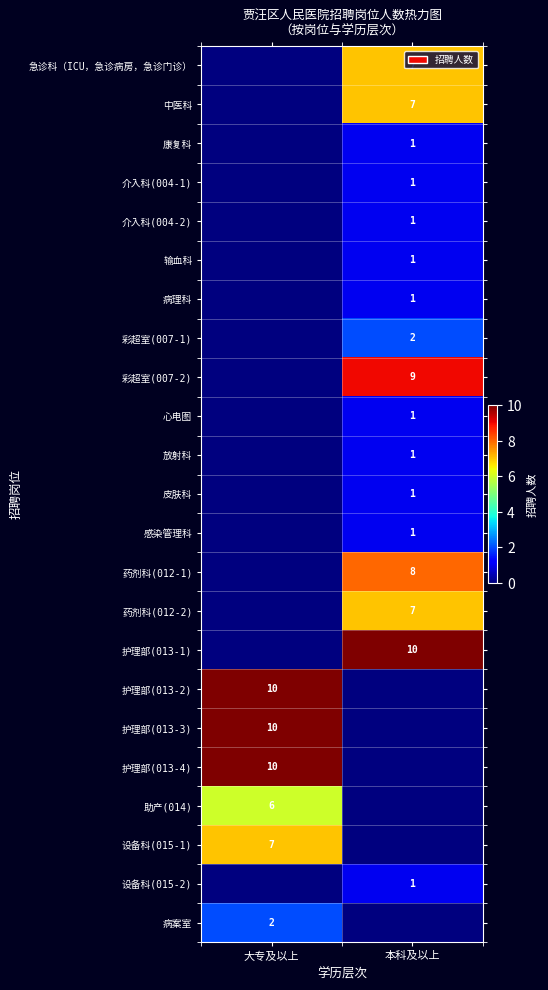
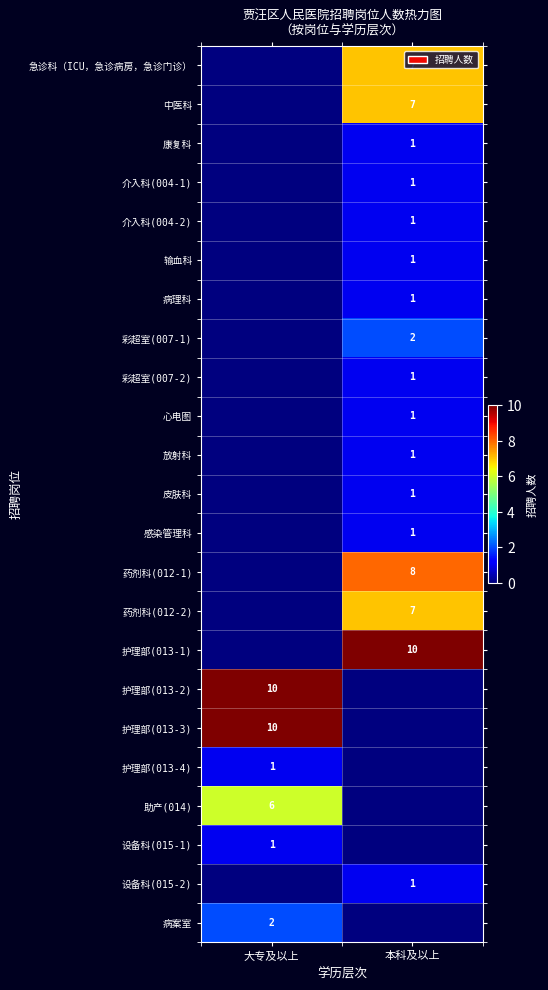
彩超室(007-2), 本科及以上: 9 -> 1
护理部(013-4), 大专及以上: 10 -> 1
设备科(015-1), 大专及以上: 7 -> 1
